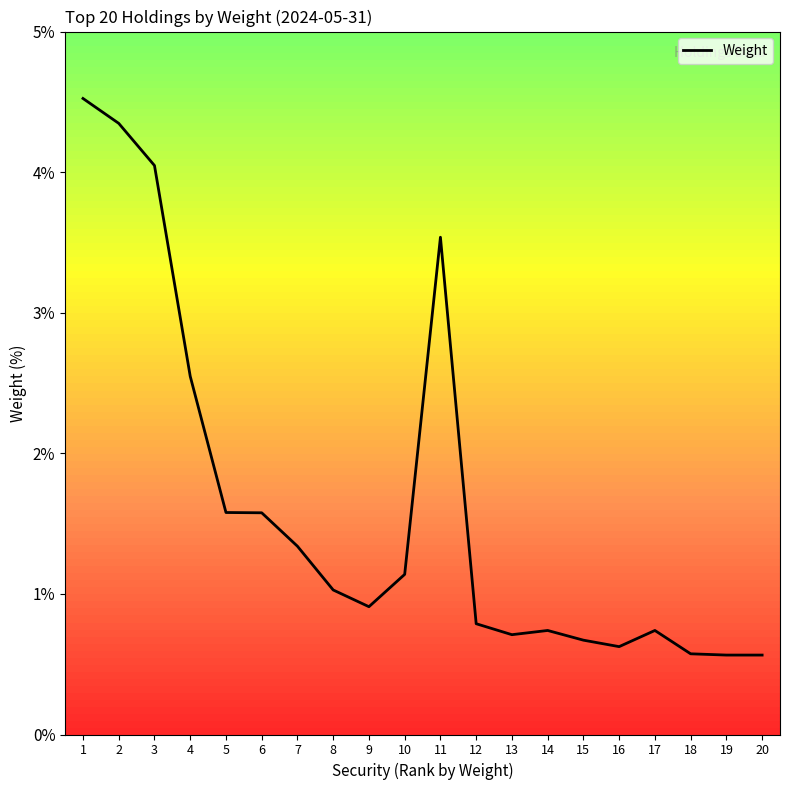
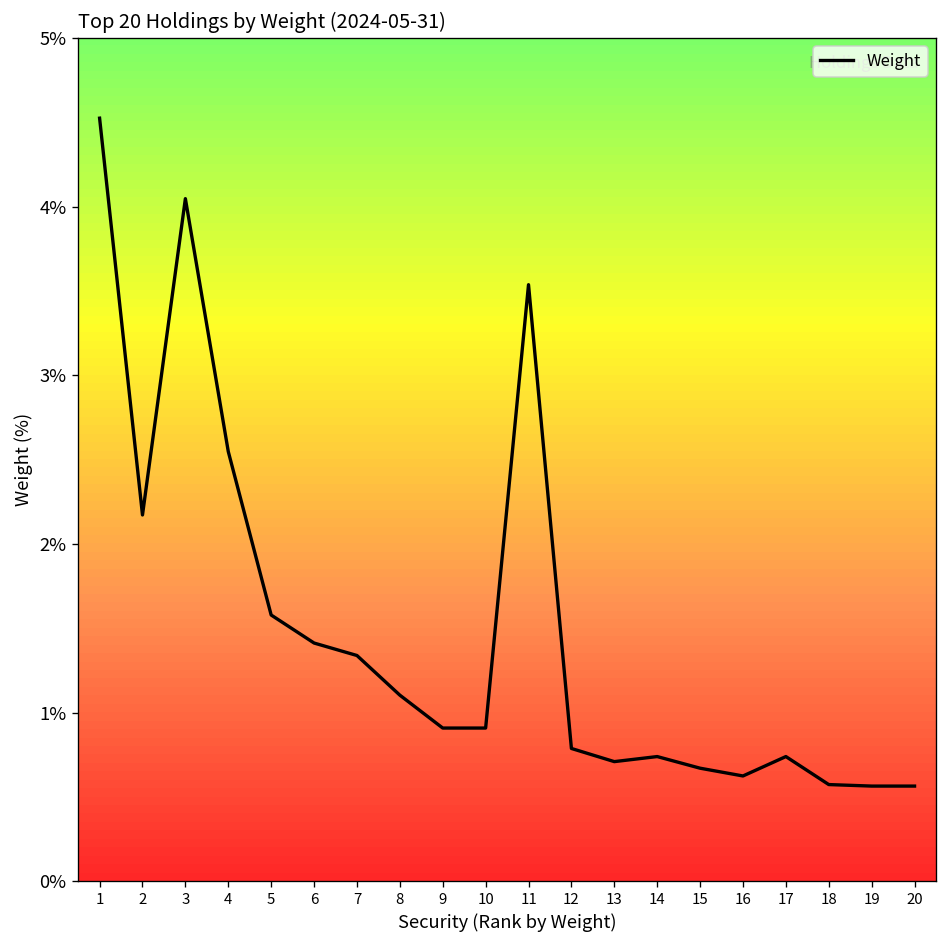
2: 4.35% -> 2.17%
6: 1.58% -> 1.41%
8: 1.03% -> 1.10%
10: 1.14% -> 0.91%
